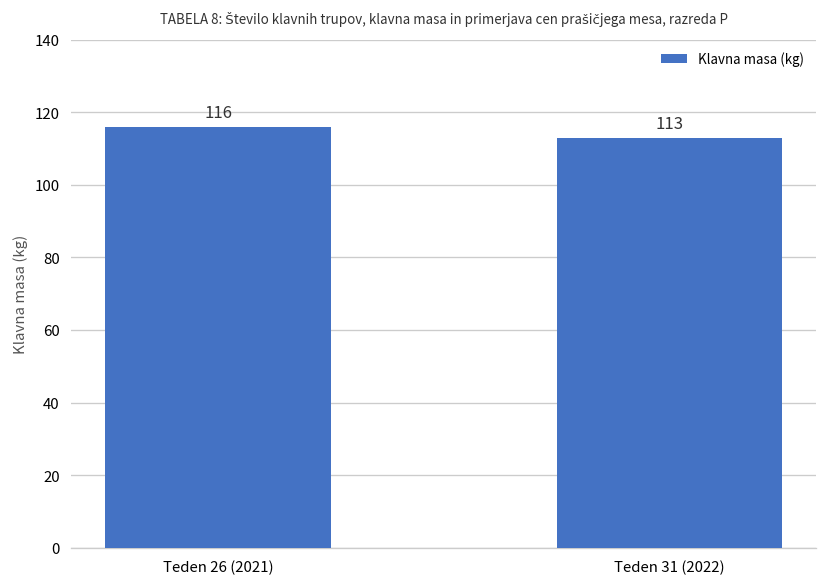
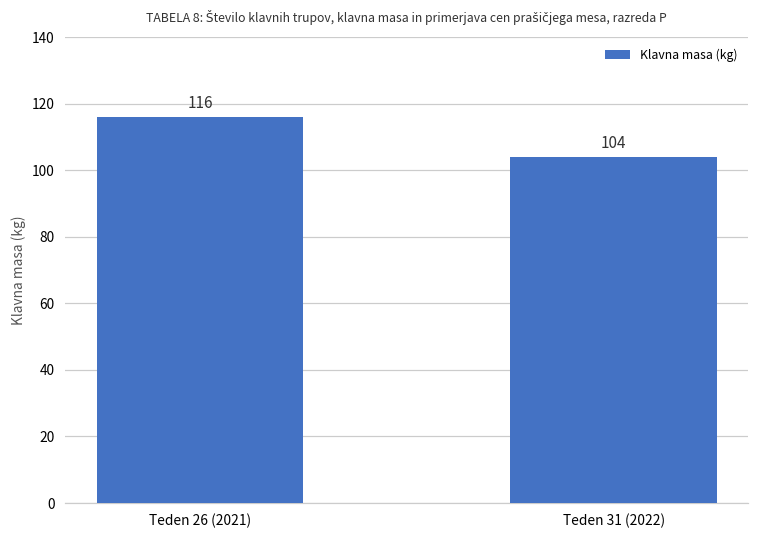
Teden 31 (2022): 113 -> 104
